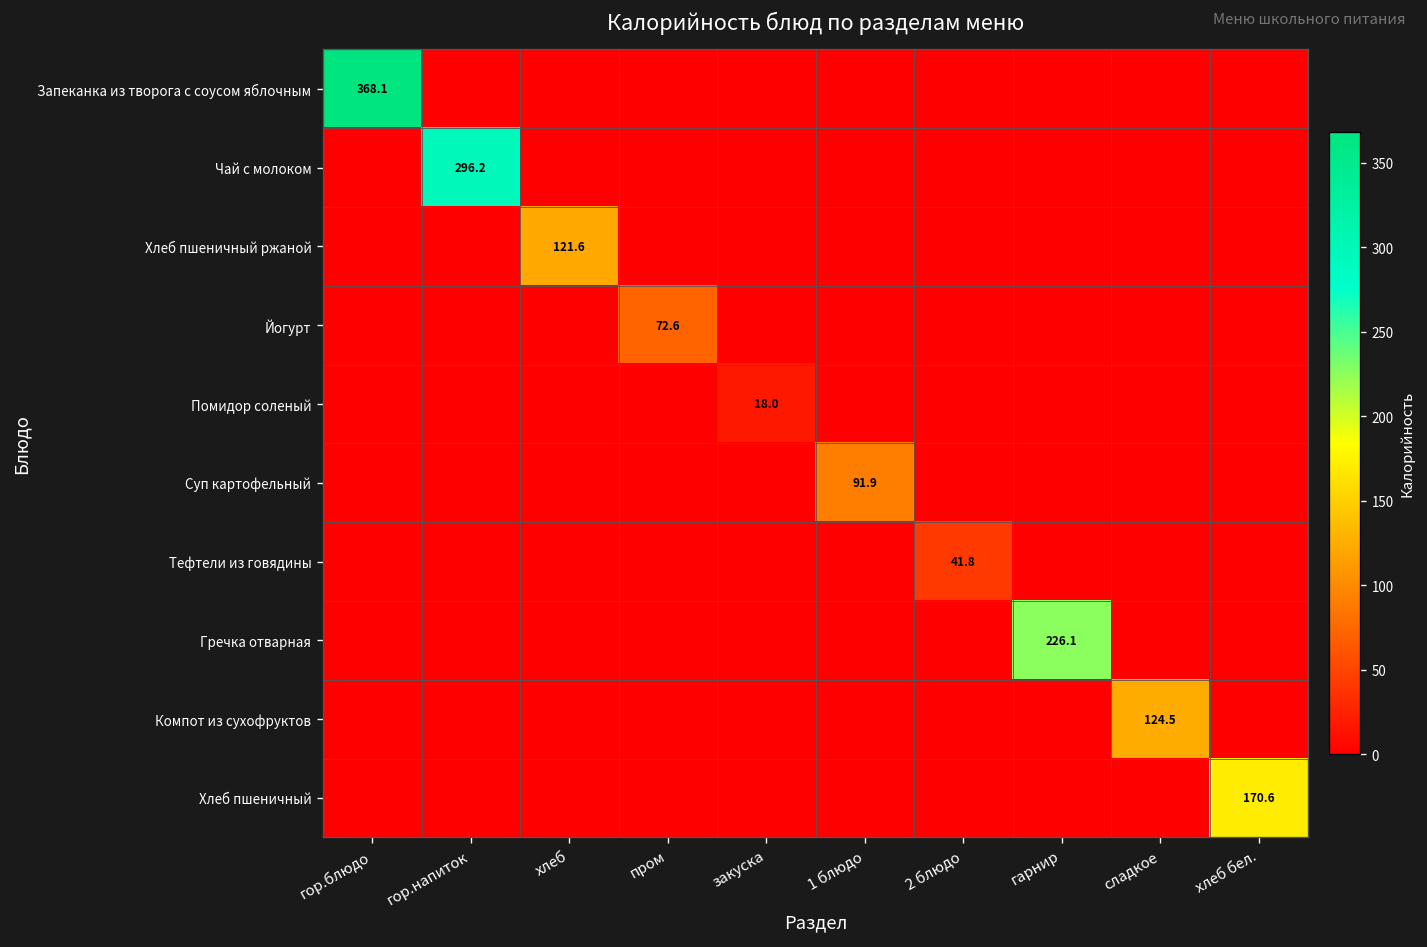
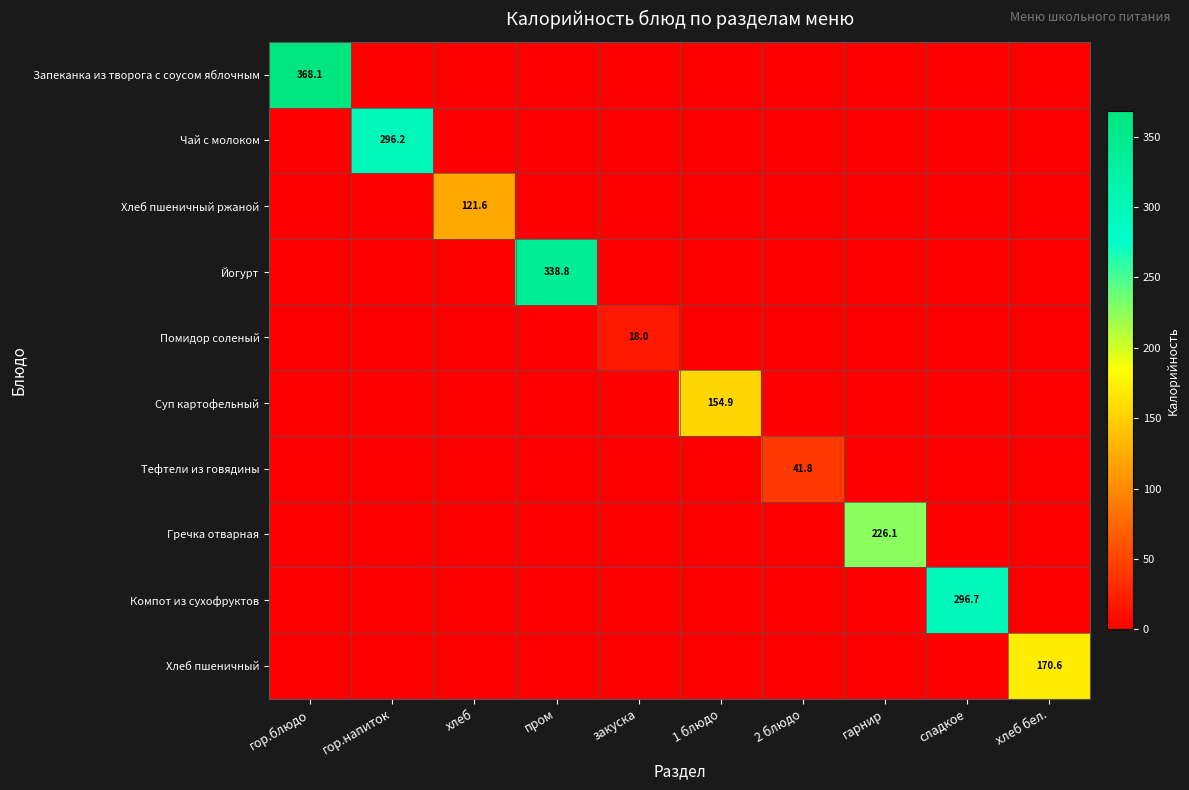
Йогурт, пром: 72.6 -> 338.8
Суп картофельный, 1 блюдо: 91.9 -> 154.9
Компот из сухофруктов, сладкое: 124.5 -> 296.7
